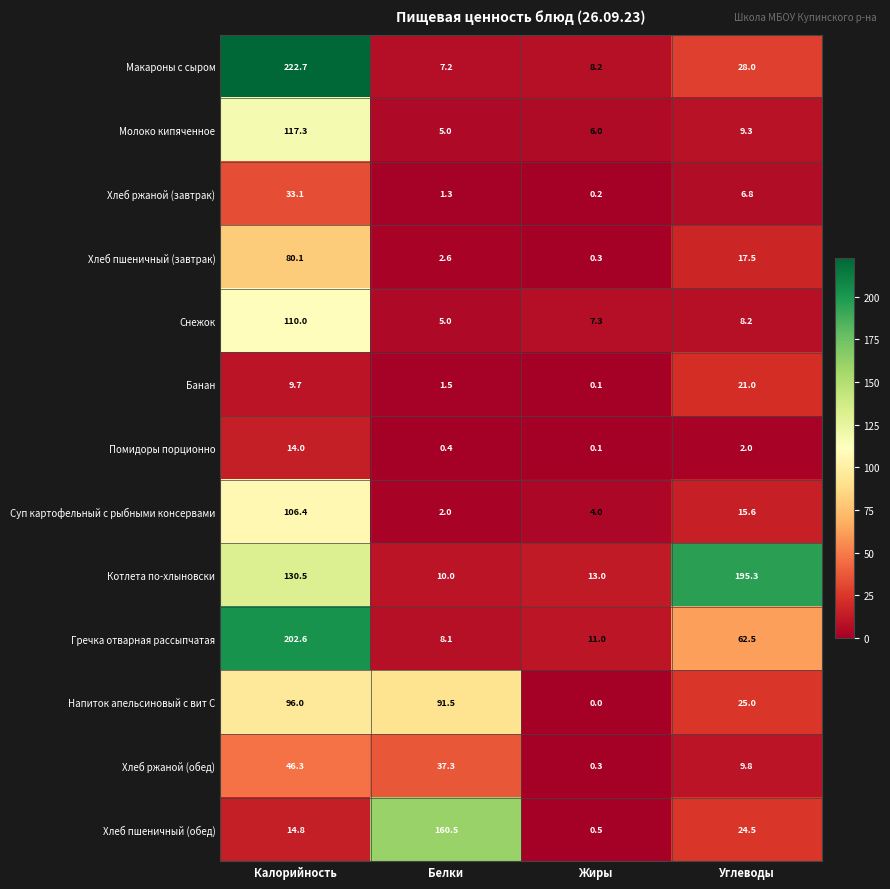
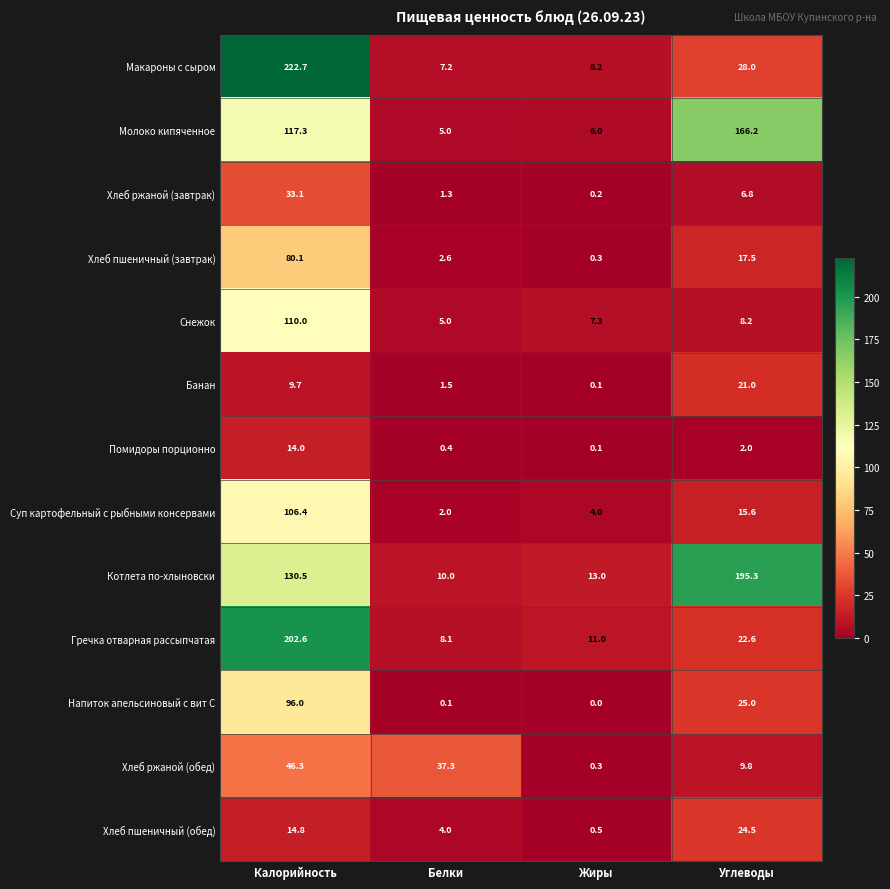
Молоко кипяченное, Углеводы: 9.3 -> 166.2
Гречка отварная рассыпчатая, Углеводы: 62.5 -> 22.6
Напиток апельсиновый с вит С, Белки: 91.5 -> 0.1
Хлеб пшеничный (обед), Белки: 160.5 -> 4.0
